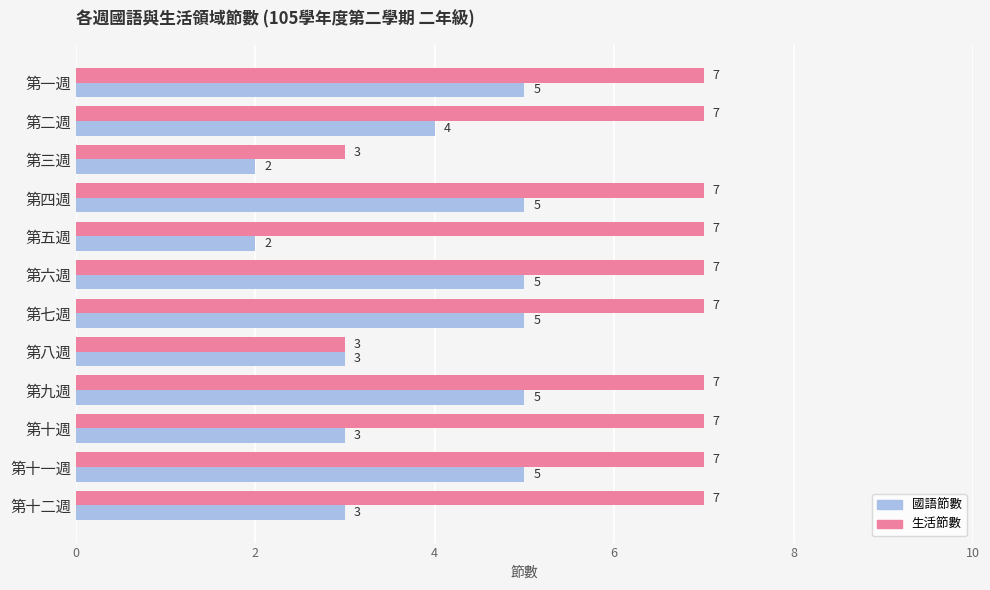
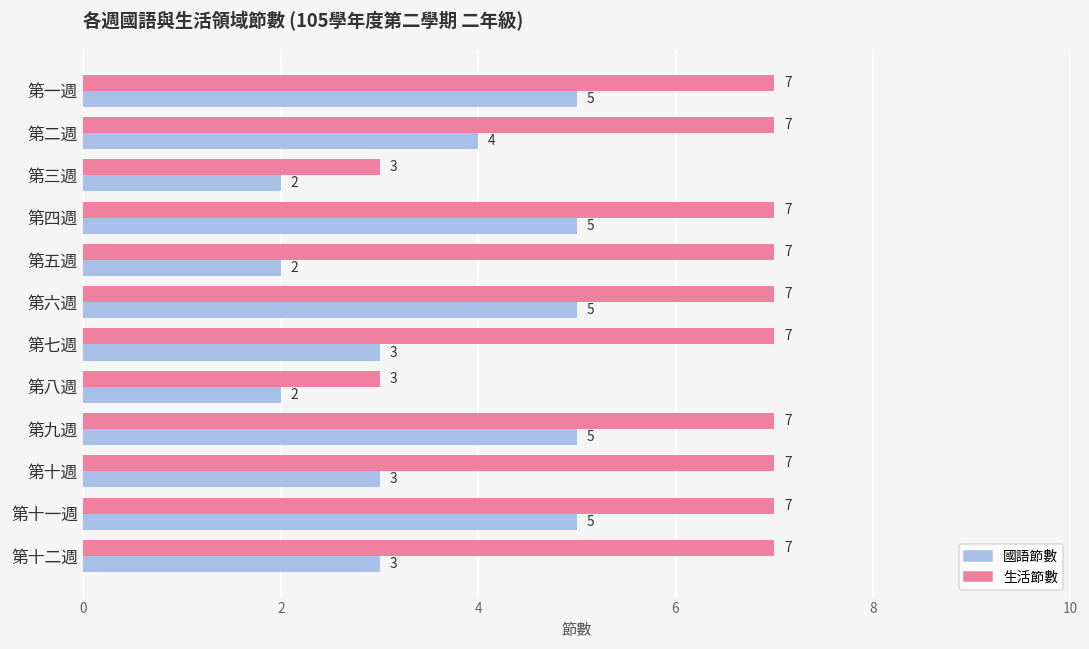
國語節數, 第七週: 5 -> 3
國語節數, 第八週: 3 -> 2
